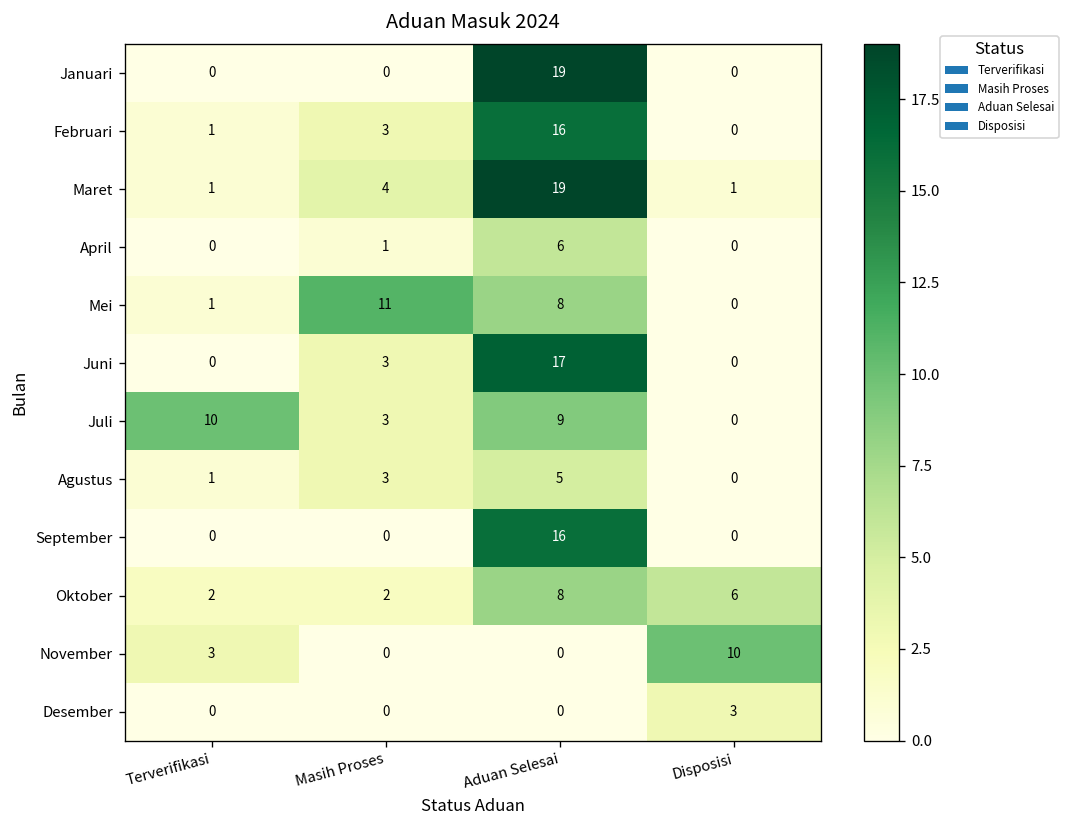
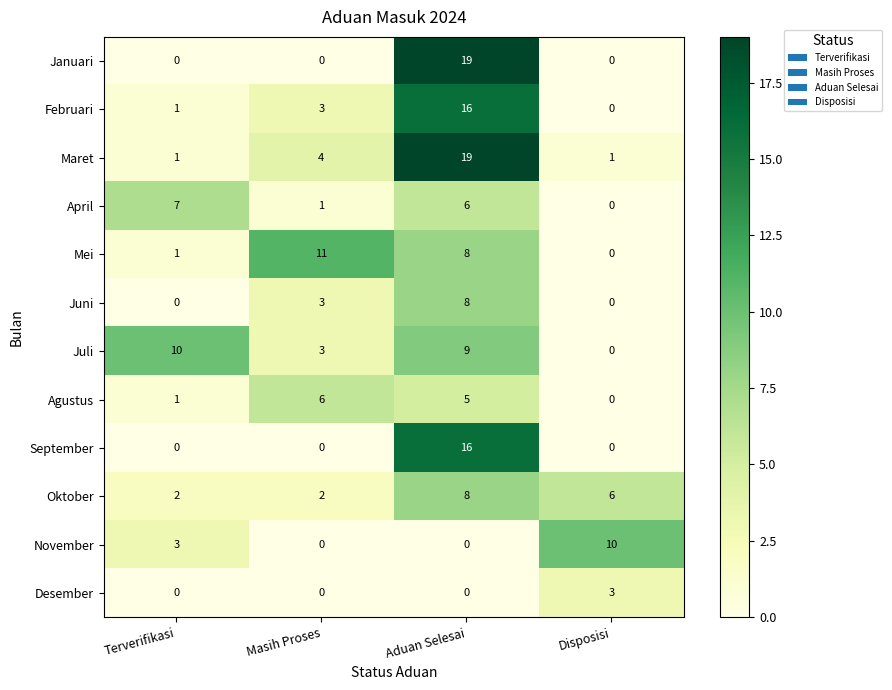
April, Terverifikasi: 0 -> 7
Juni, Aduan Selesai: 17 -> 8
Agustus, Masih Proses: 3 -> 6
